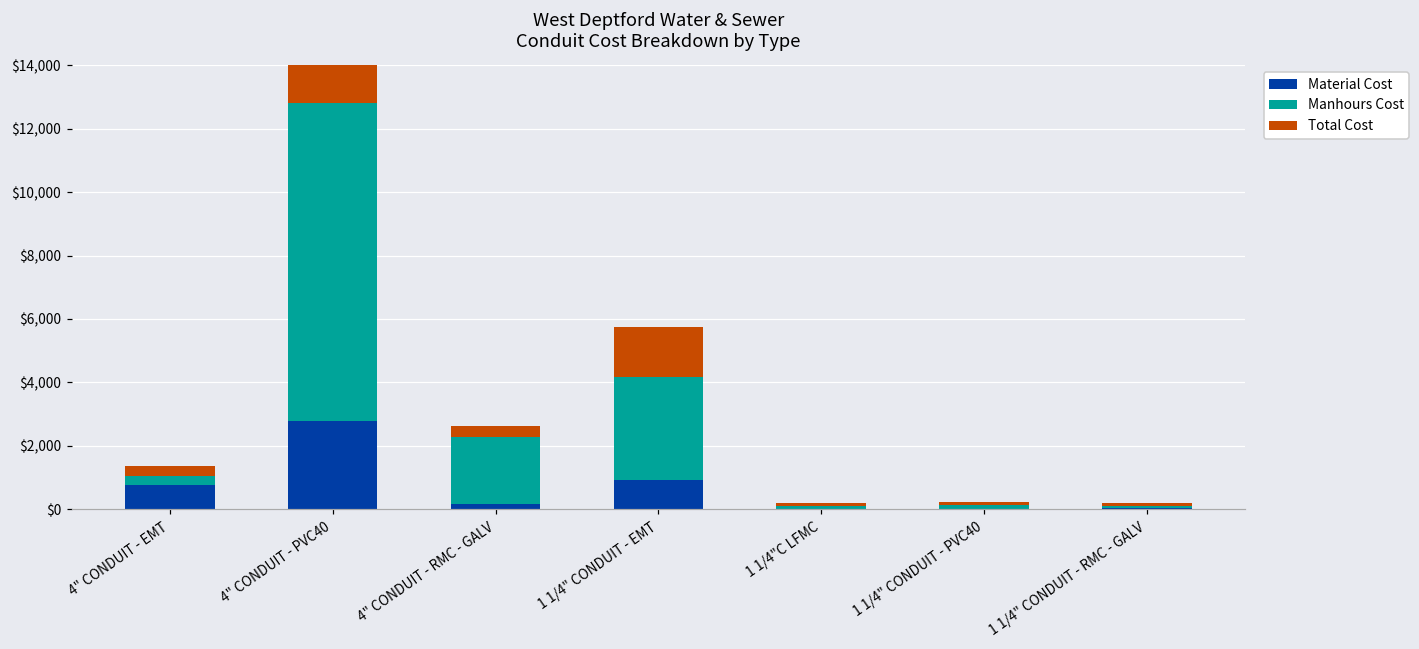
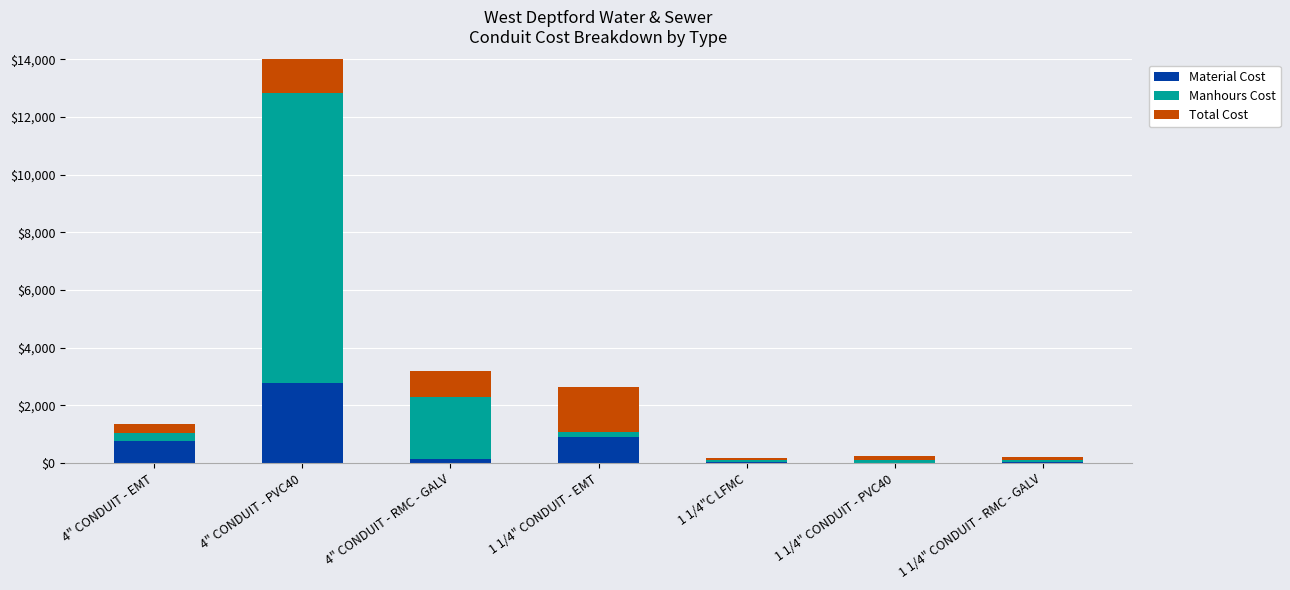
Total Cost, 4" CONDUIT - RMC - GALV: $300 -> $900
Manhours Cost, 1 1/4" CONDUIT - EMT: $3,300 -> $200
